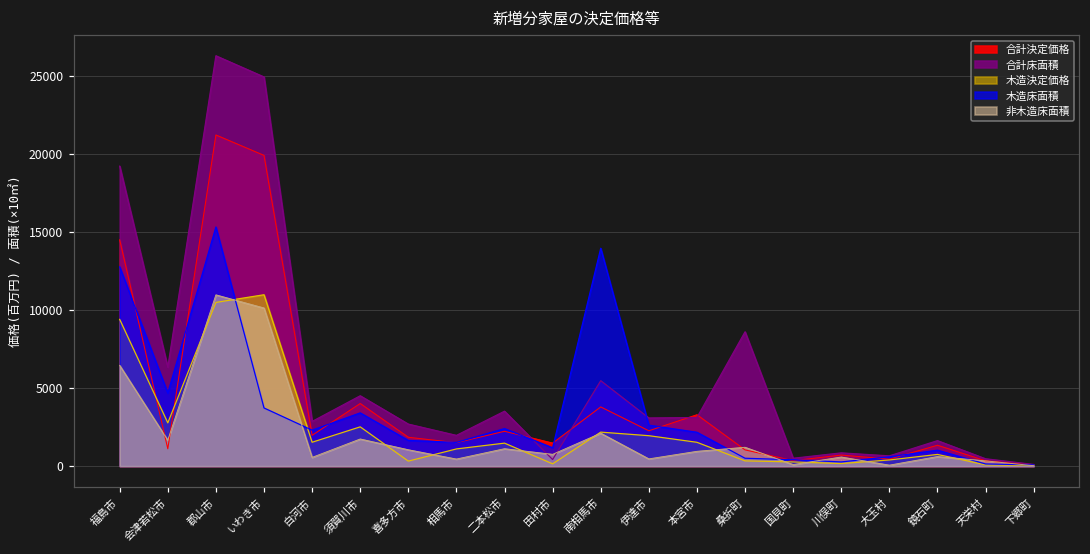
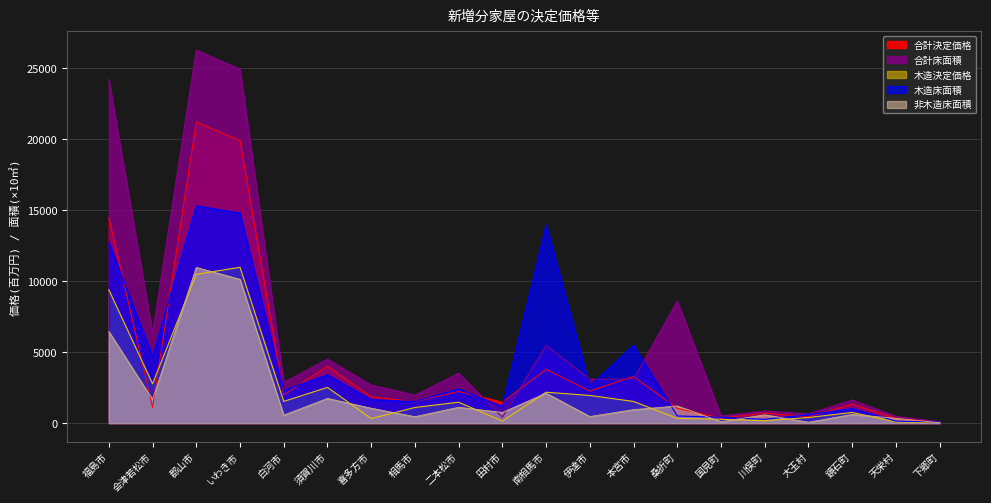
合計床面積, 福島市: 19200 -> 24200
木造床面積, いわき市: 3700 -> 14800
木造床面積, 本宮市: 2200 -> 5500
